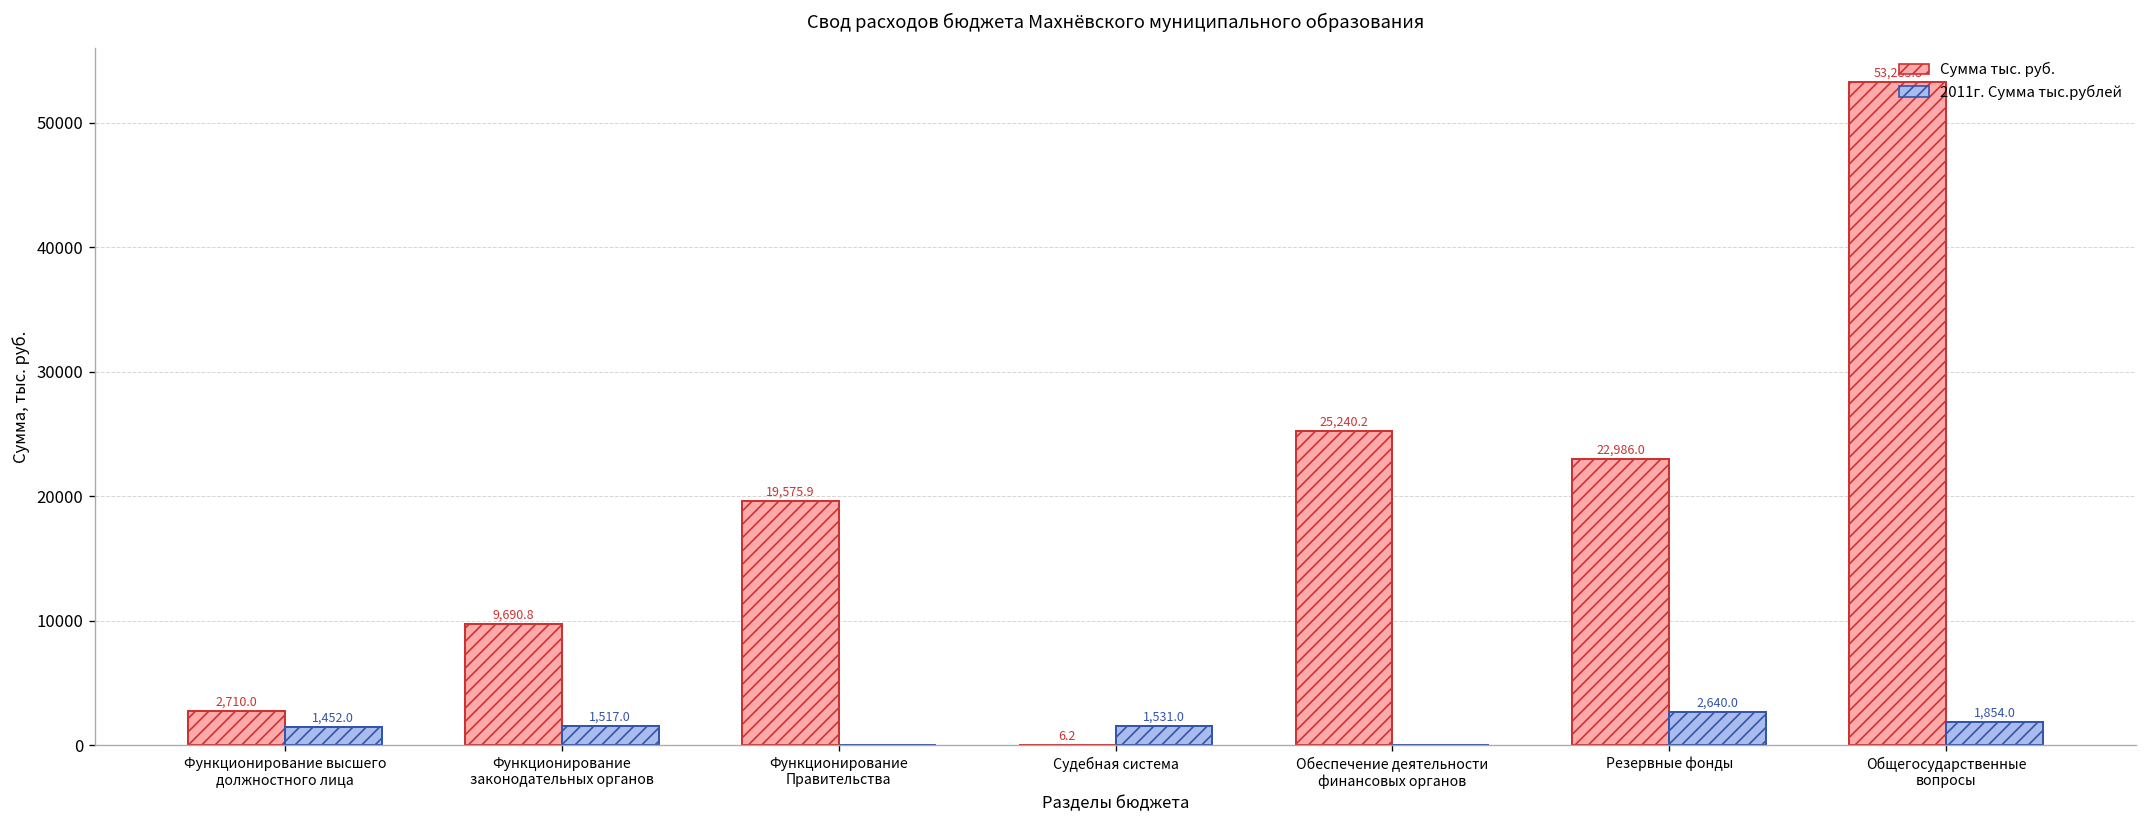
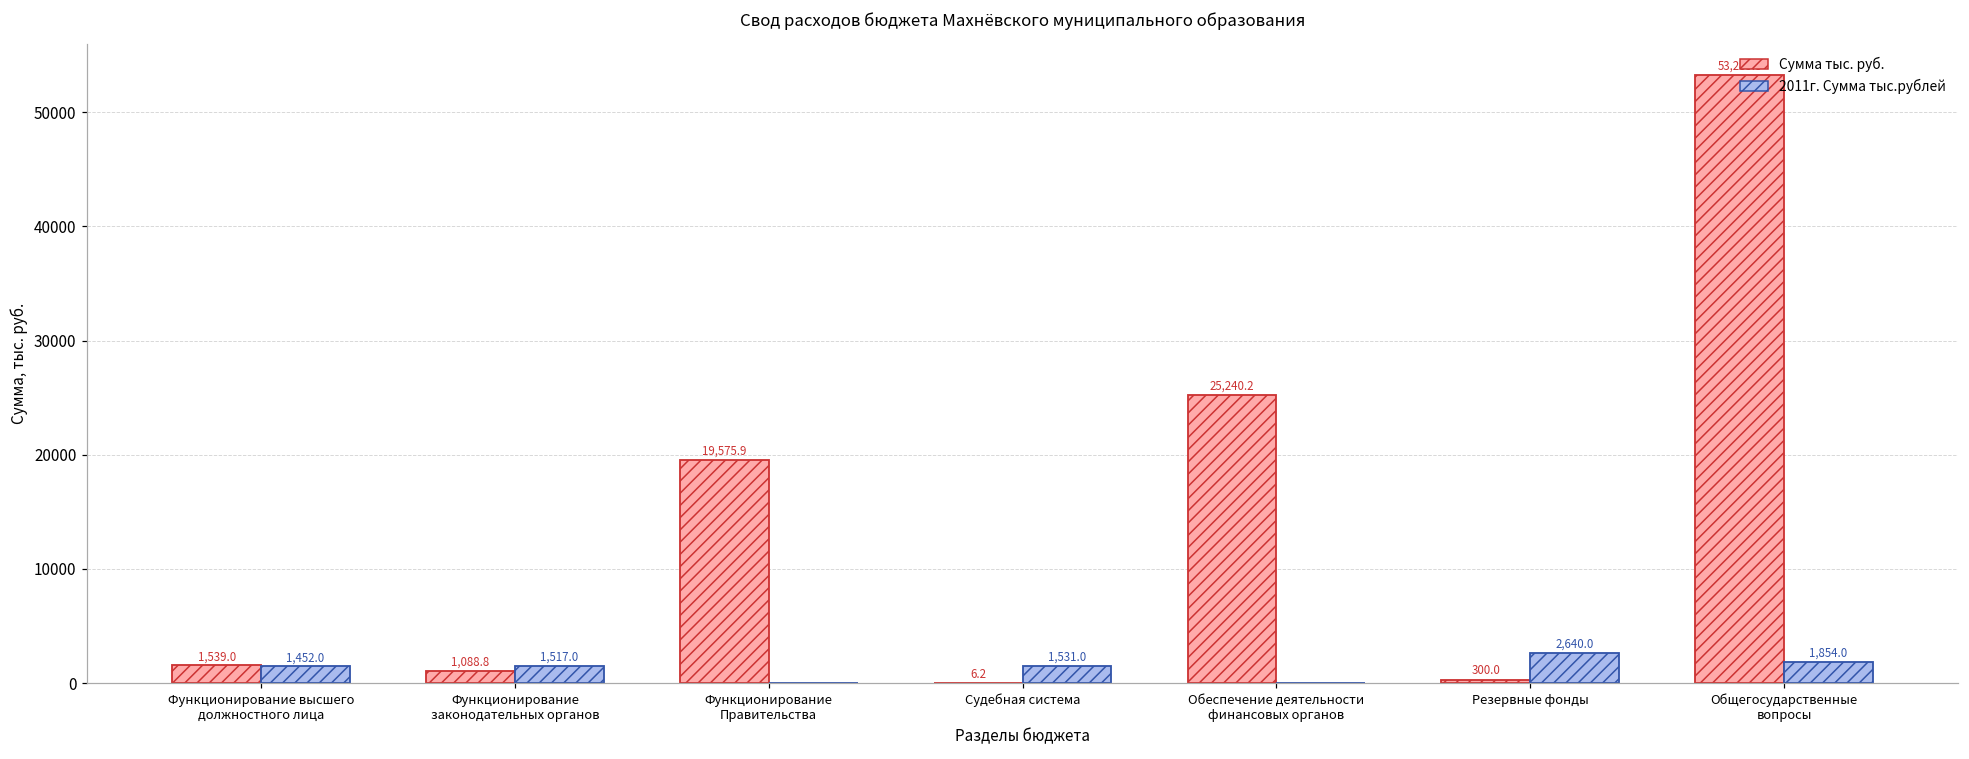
Сумма тыс. руб., Функционирование высшего должностного лица: 2,710.0 -> 1,539.0
Сумма тыс. руб., Функционирование законодательных органов: 9,690.8 -> 1,088.8
Сумма тыс. руб., Резервные фонды: 22,986.0 -> 300.0
